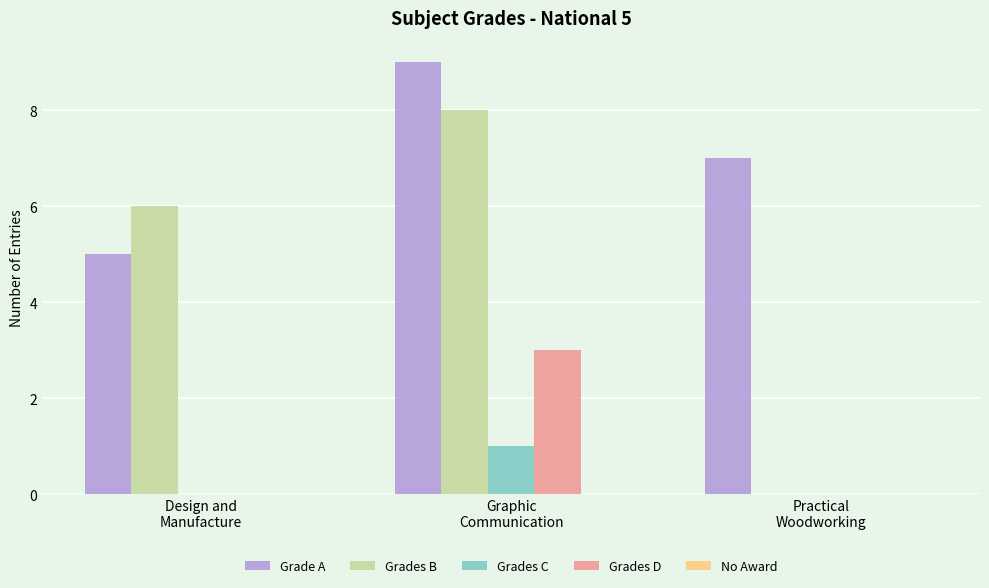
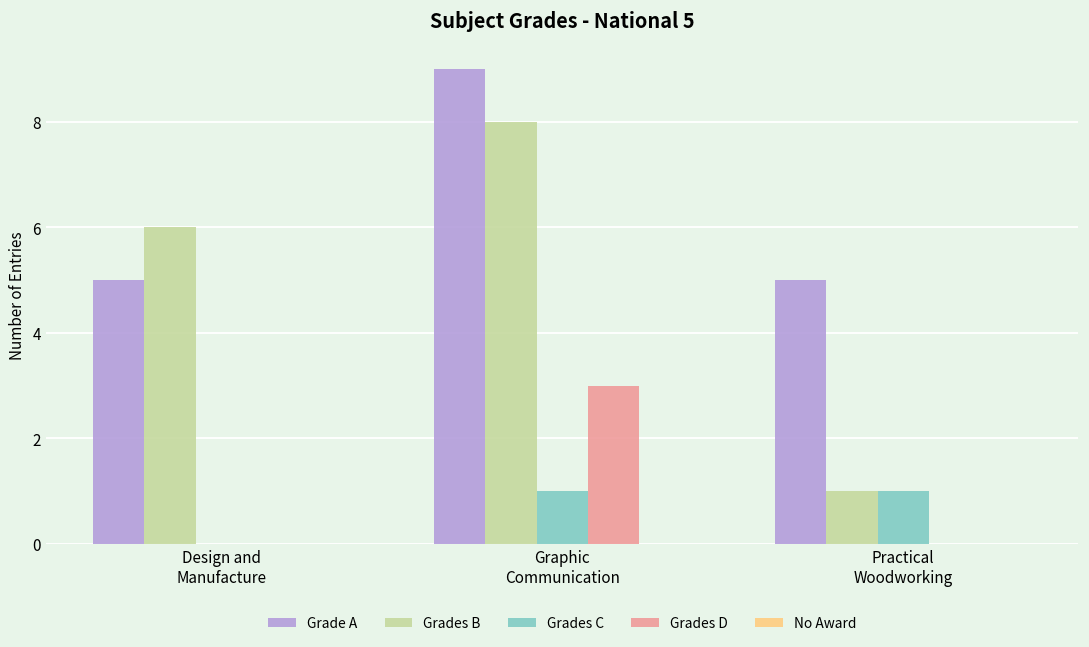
Grade A, Practical Woodworking: 7 -> 5
Grades B, Practical Woodworking: 0 -> 1
Grades C, Practical Woodworking: 0 -> 1
